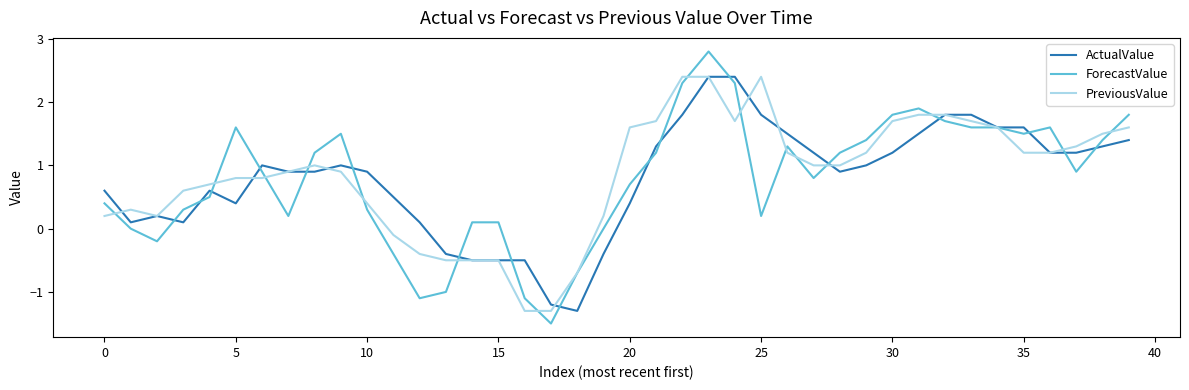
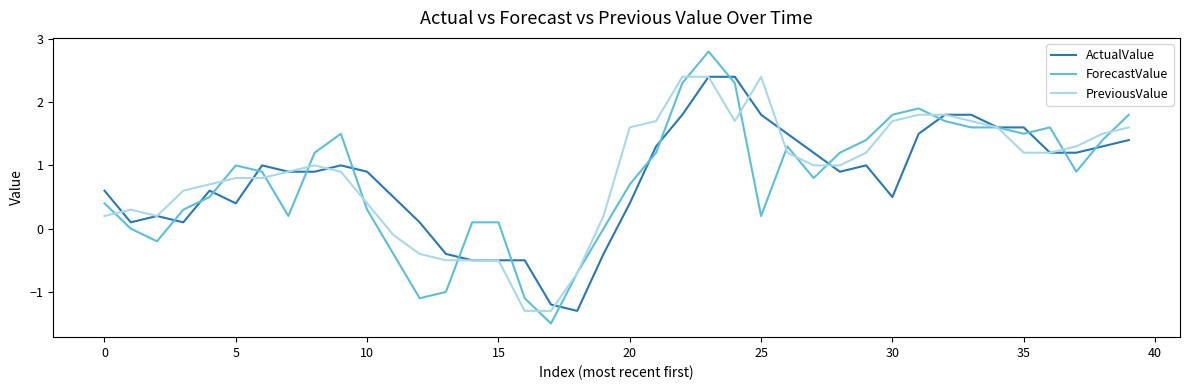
ForecastValue, 5: 1.6 -> 1.0
ActualValue, 30: 1.2 -> 0.5
